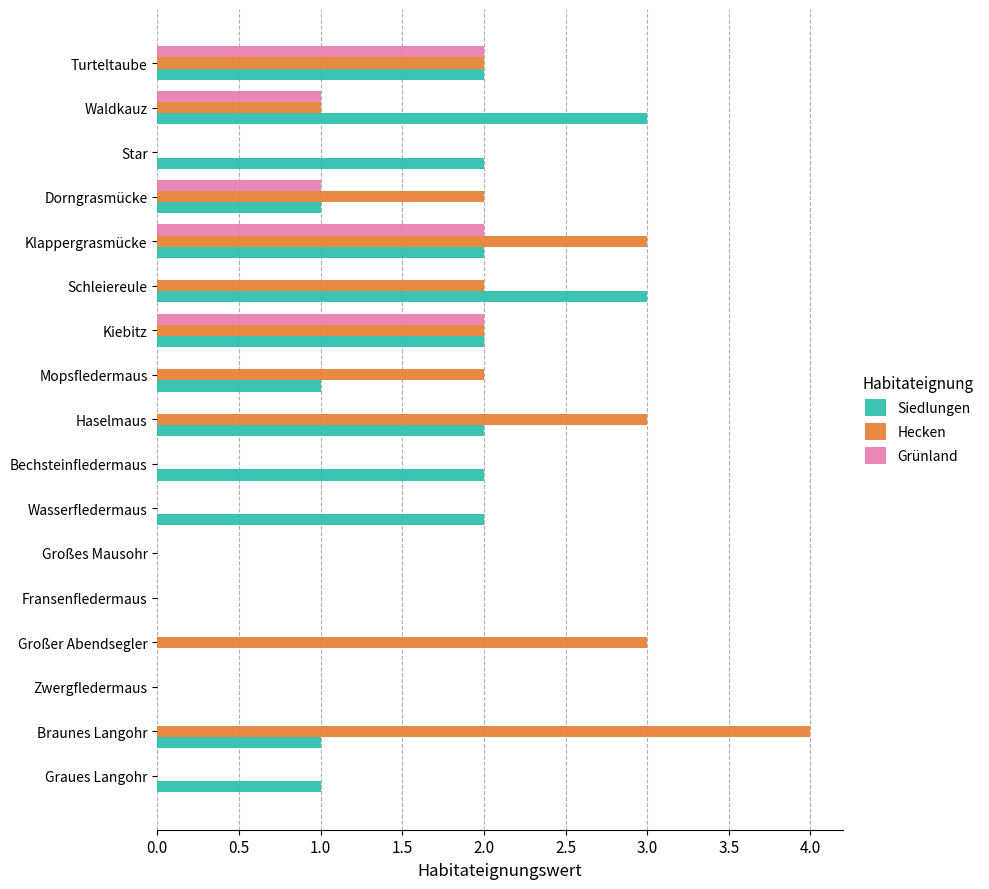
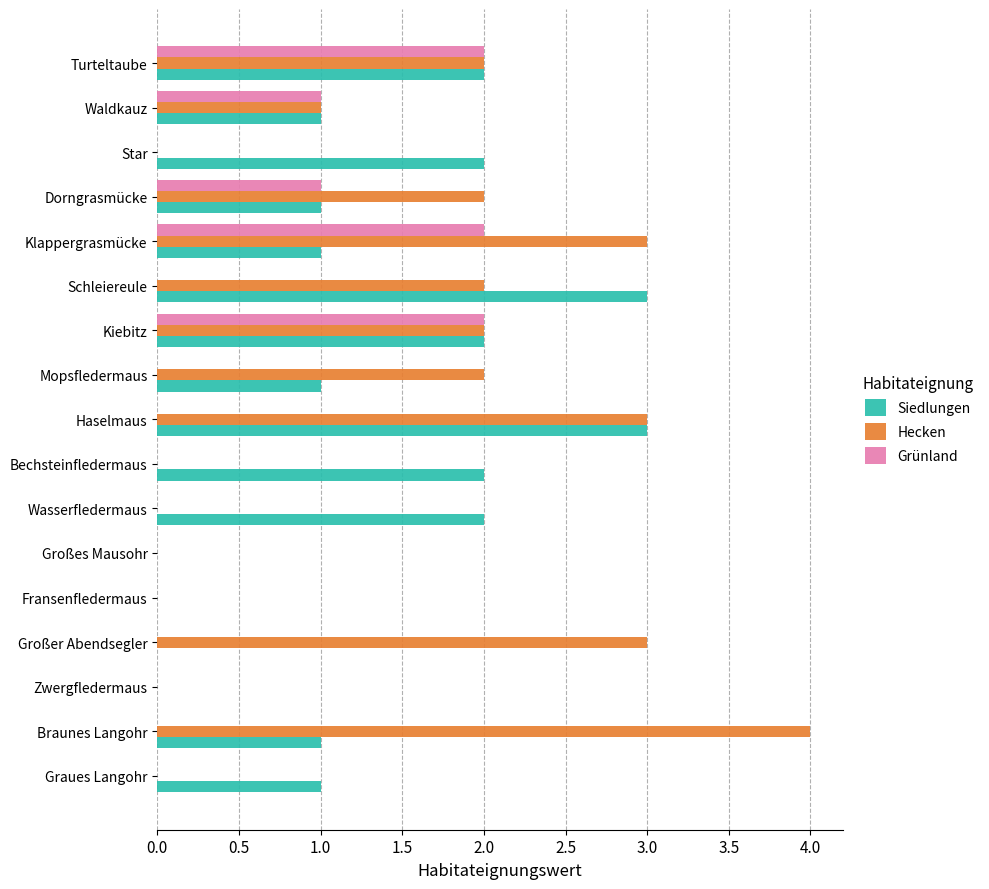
Siedlungen, Waldkauz: 3 -> 1
Siedlungen, Klappergrasmücke: 2 -> 1
Siedlungen, Haselmaus: 2 -> 3
